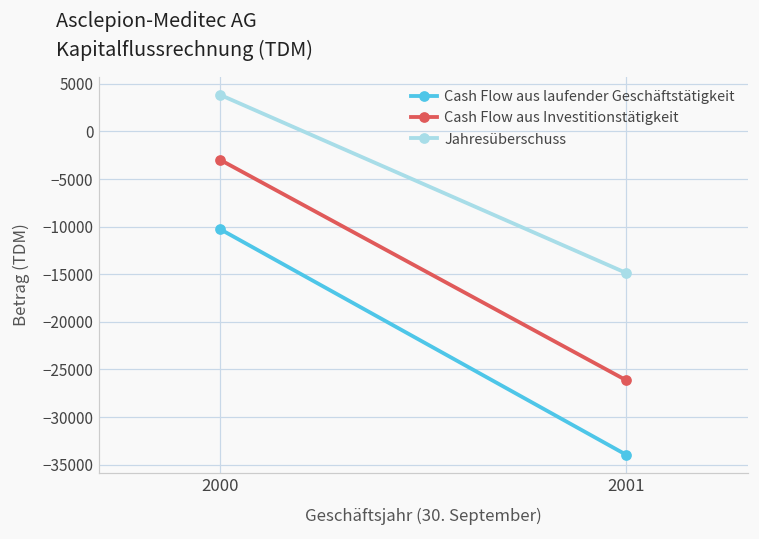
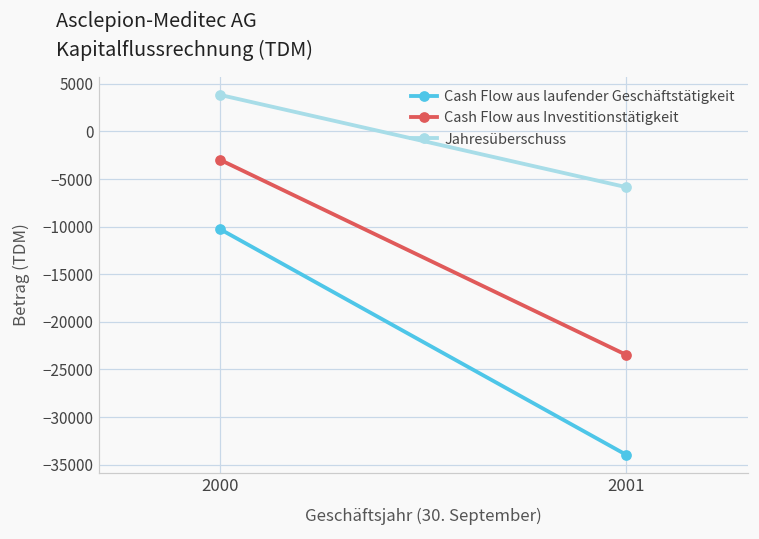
Cash Flow aus Investitionstätigkeit, 2001: -26000 -> -23000
Jahresüberschuss, 2001: -15000 -> -6000
